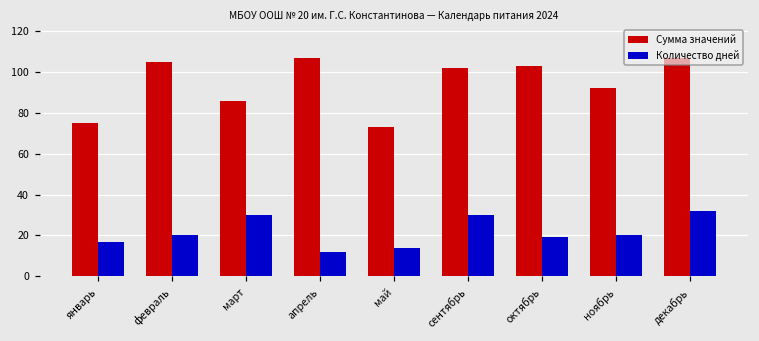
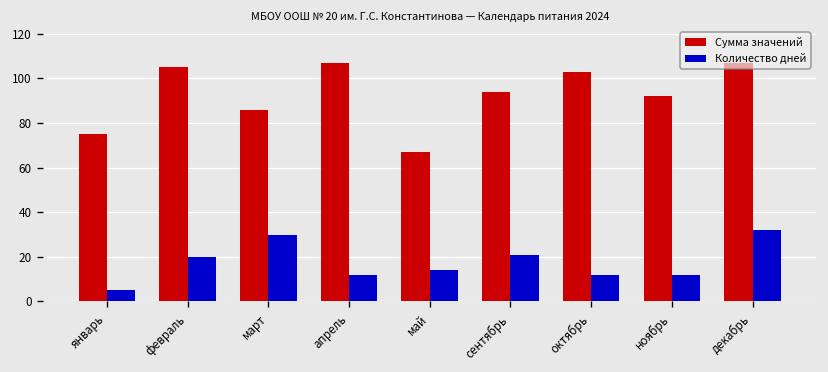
Количество дней, январь: 17 -> 5
Сумма значений, май: 73 -> 67
Сумма значений, сентябрь: 102 -> 94
Количество дней, сентябрь: 30 -> 21
Количество дней, октябрь: 19 -> 12
Количество дней, ноябрь: 20 -> 12
